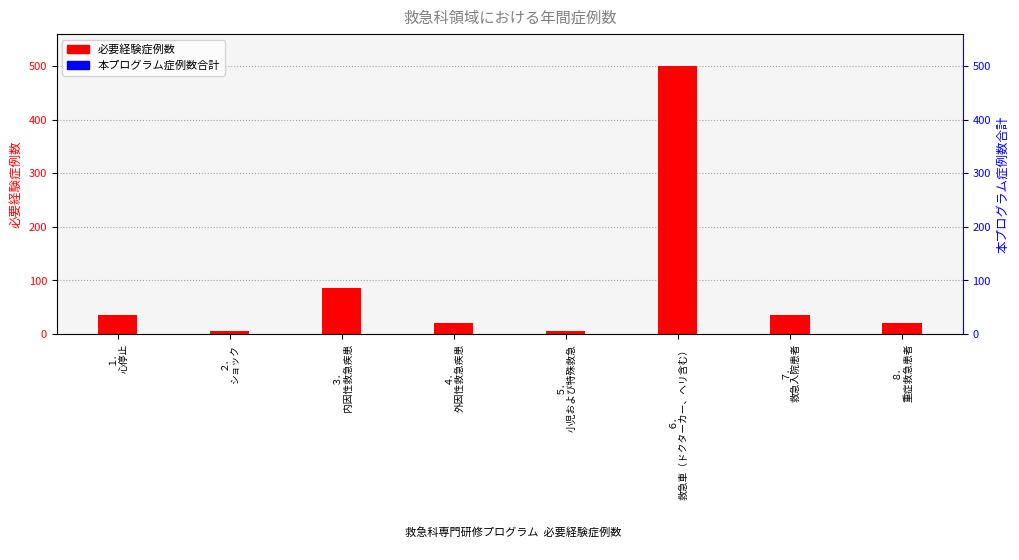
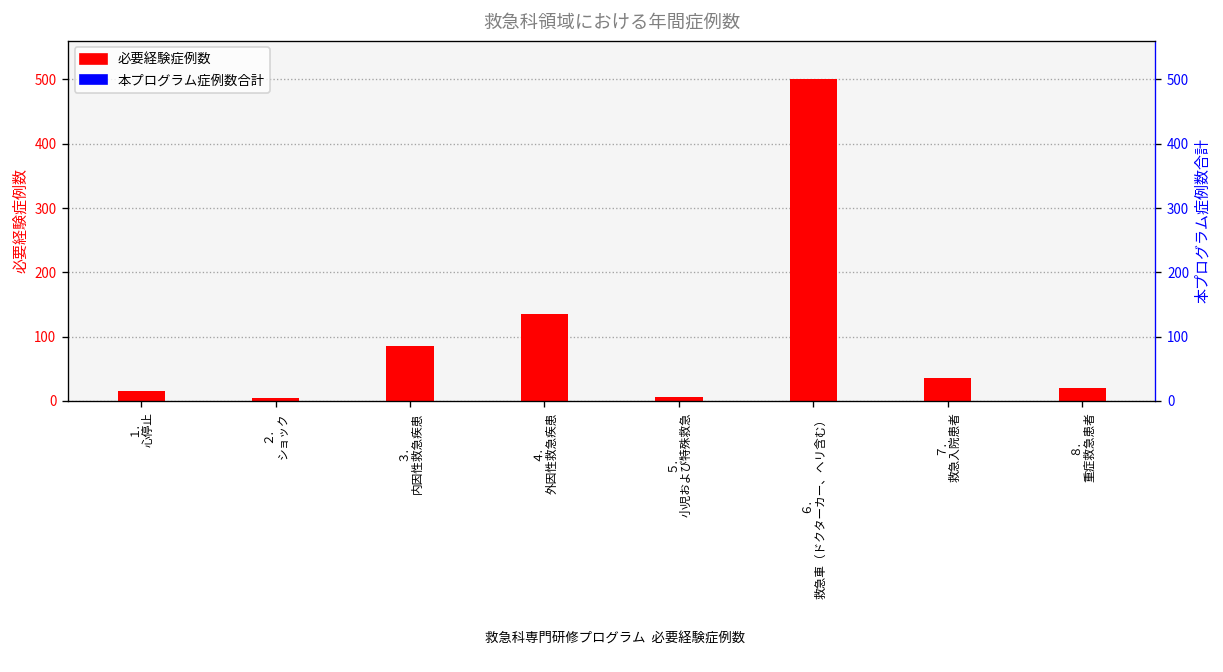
必要経験症例数, １. 心停止: 40 -> 20
必要経験症例数, ４. 外因性救急疾患: 20 -> 140
